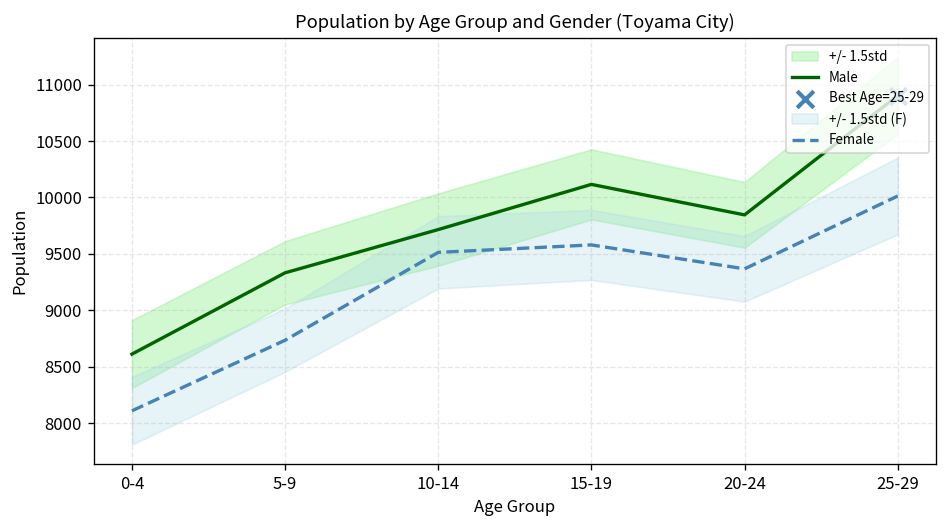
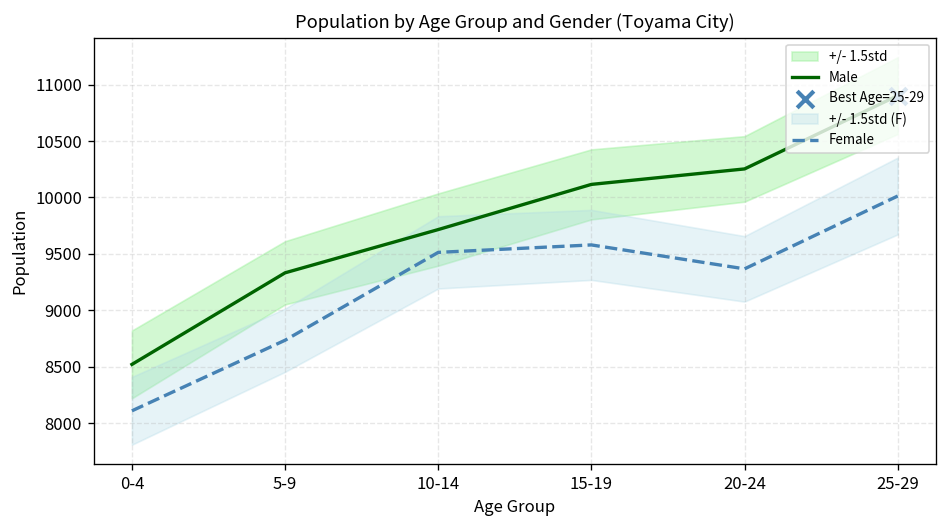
Male, 0-4: 8600 -> 8500
Male, 20-24: 9800 -> 10300
